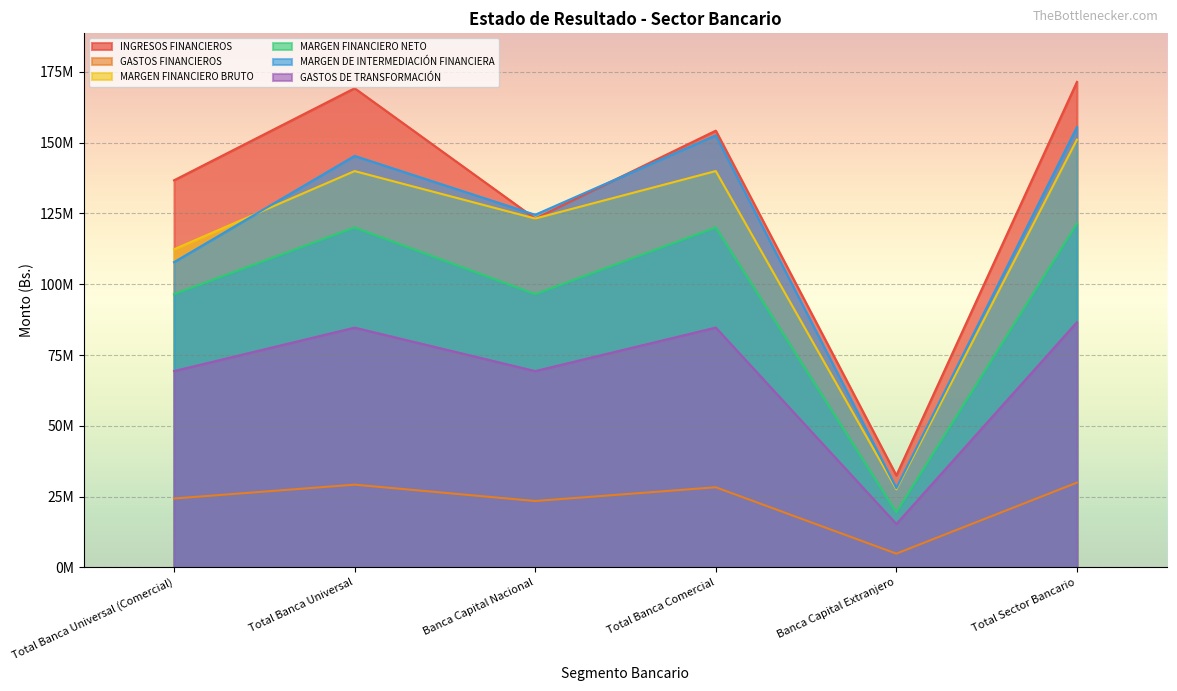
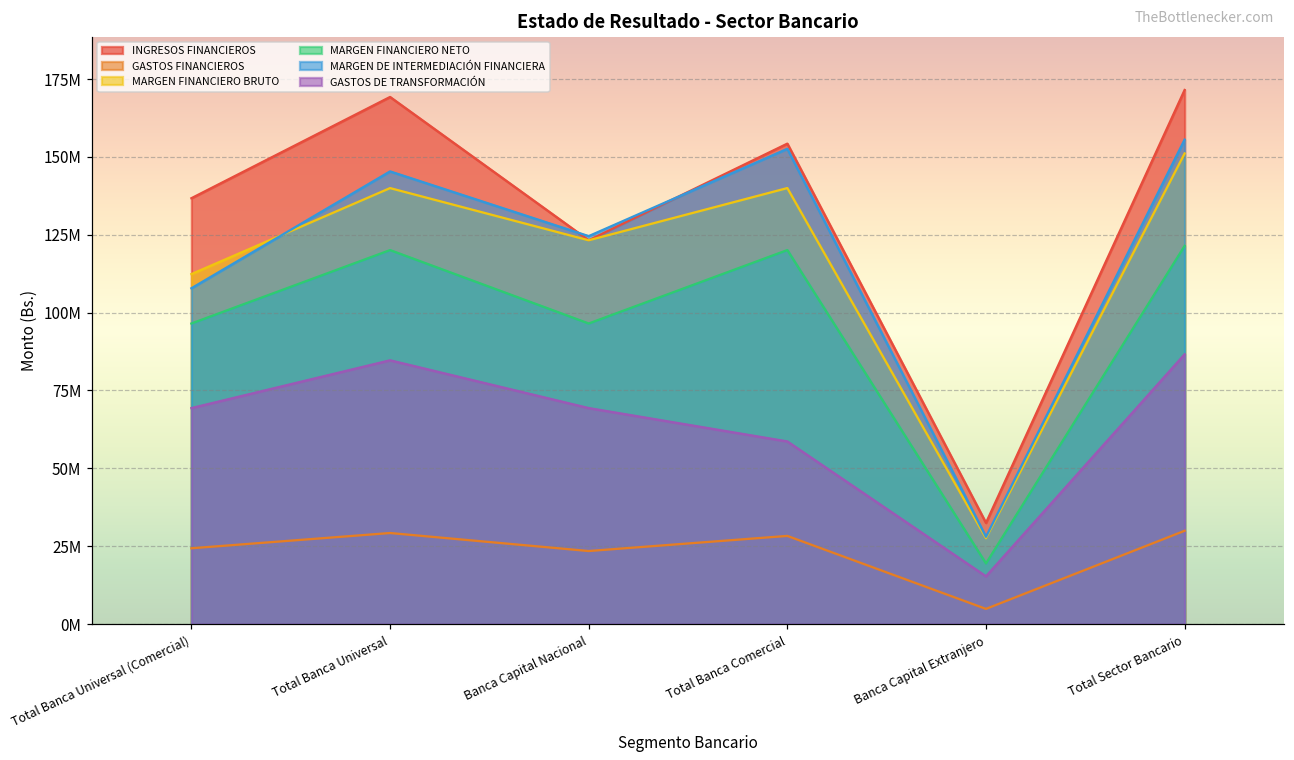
GASTOS DE TRANSFORMACIÓN, Total Banca Comercial: 85000000 -> 59000000
